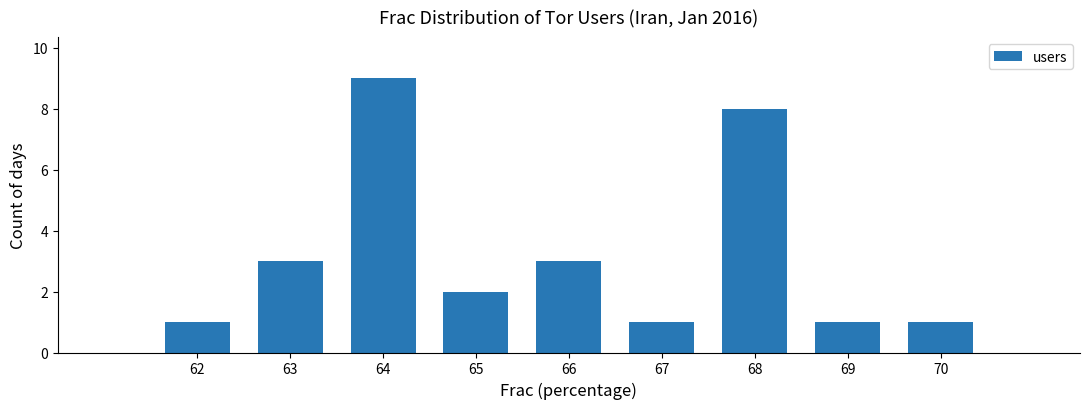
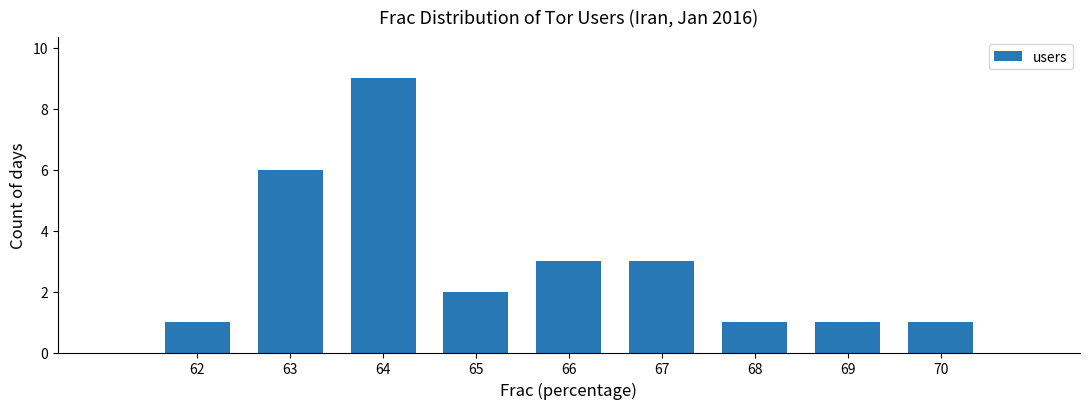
63: 3 -> 6
67: 1 -> 3
68: 8 -> 1
